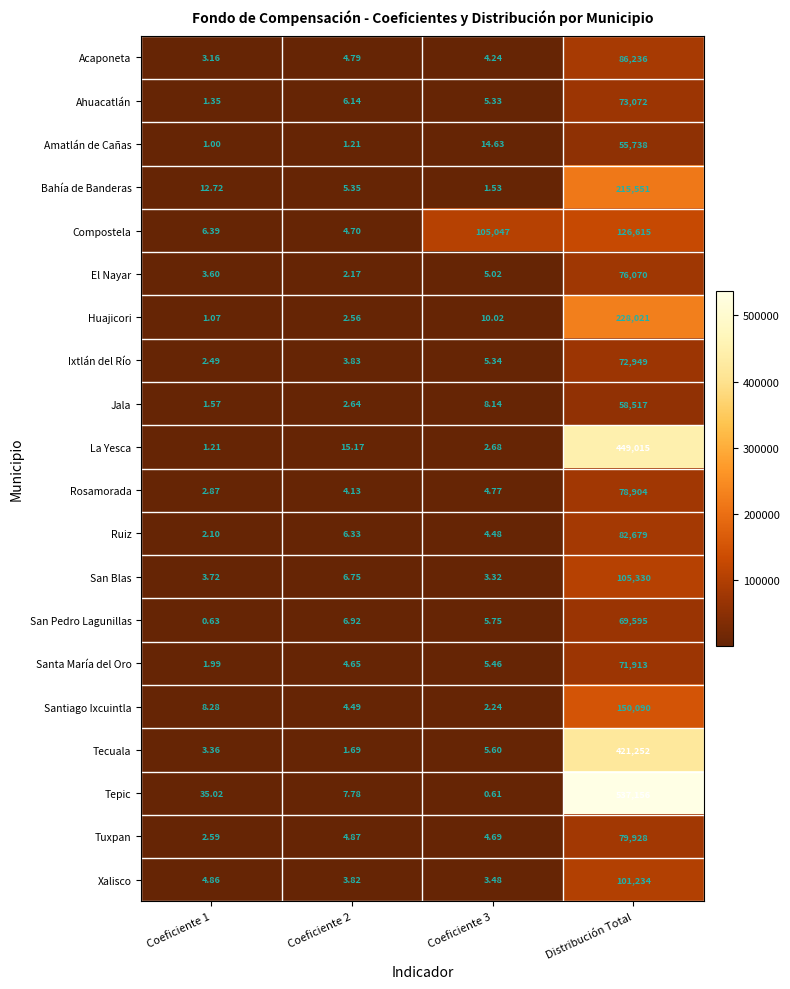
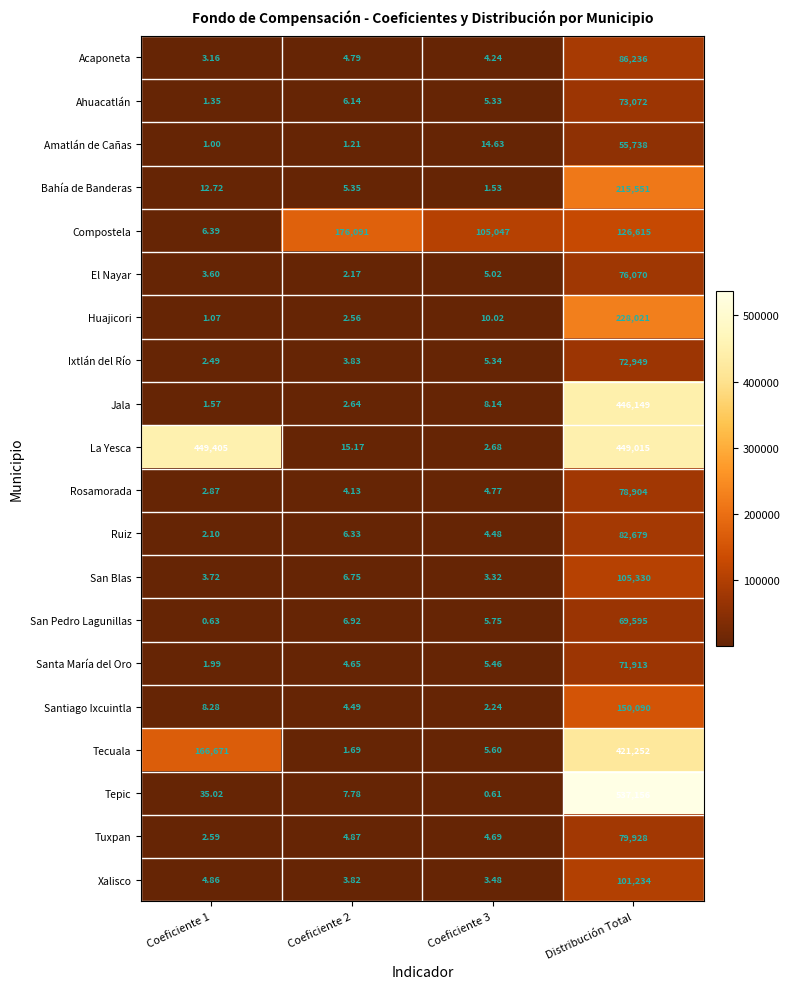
Compostela, Coeficiente 2: 4.70 -> 176,091
Jala, Distribución Total: 58,517 -> 446,149
La Yesca, Coeficiente 1: 1.21 -> 449,405
Tecuala, Coeficiente 1: 3.36 -> 166,671
